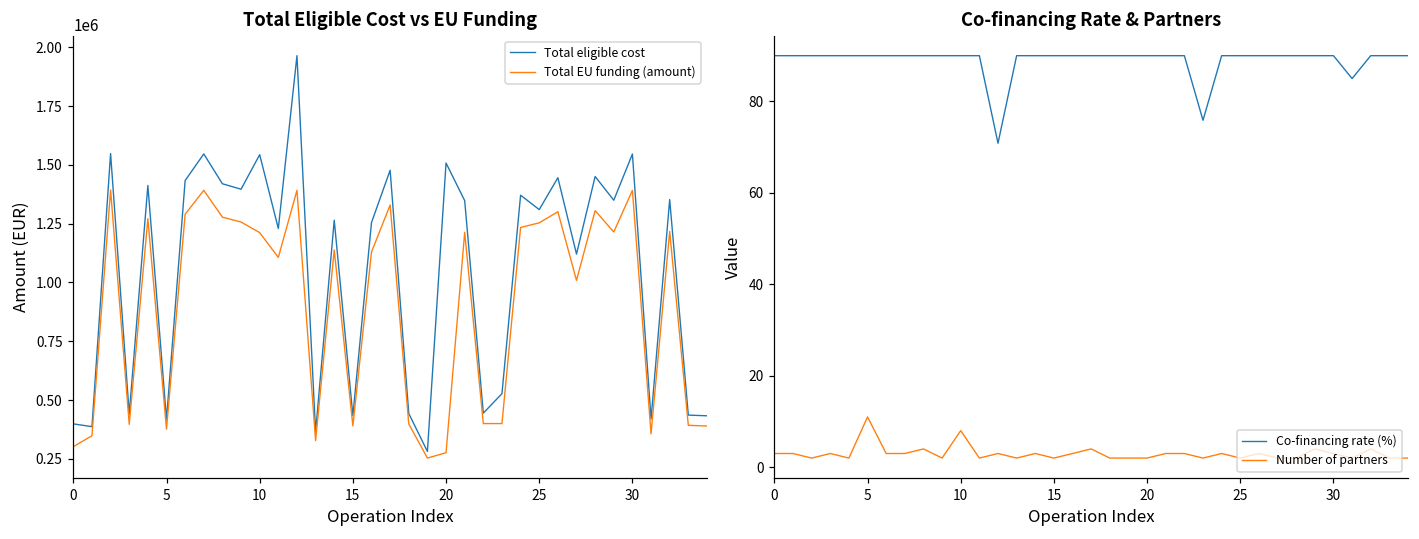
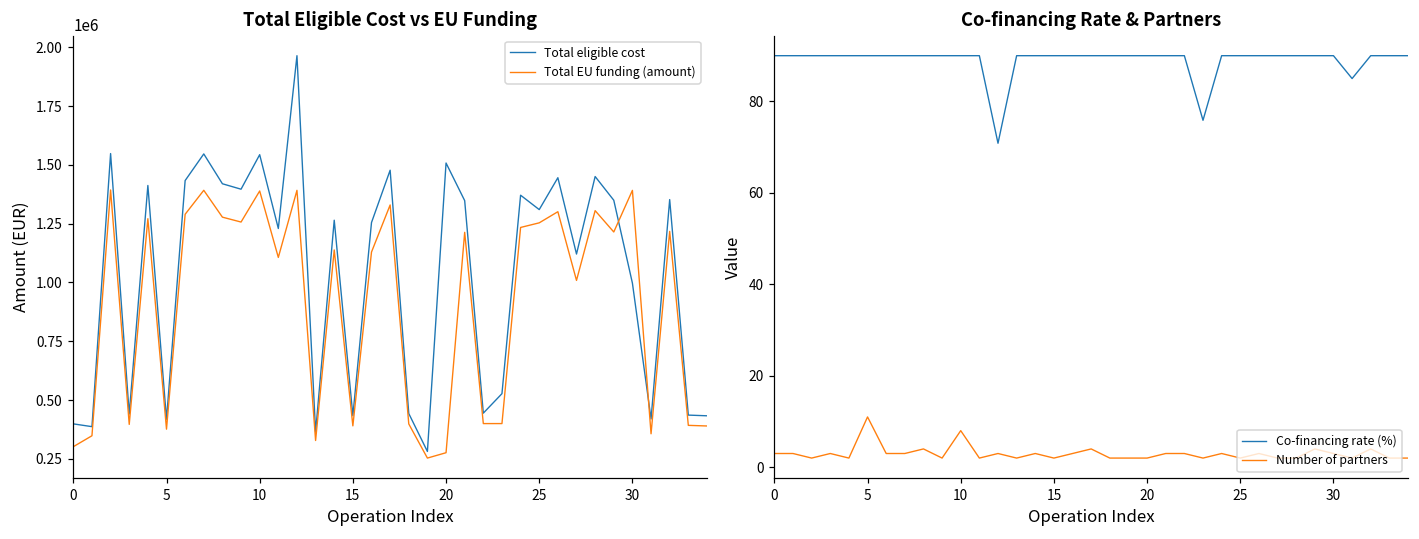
Total Eligible Cost vs EU Funding, Total EU funding (amount), 10: 1210000 -> 1390000
Total Eligible Cost vs EU Funding, Total eligible cost, 30: 1550000 -> 1000000
